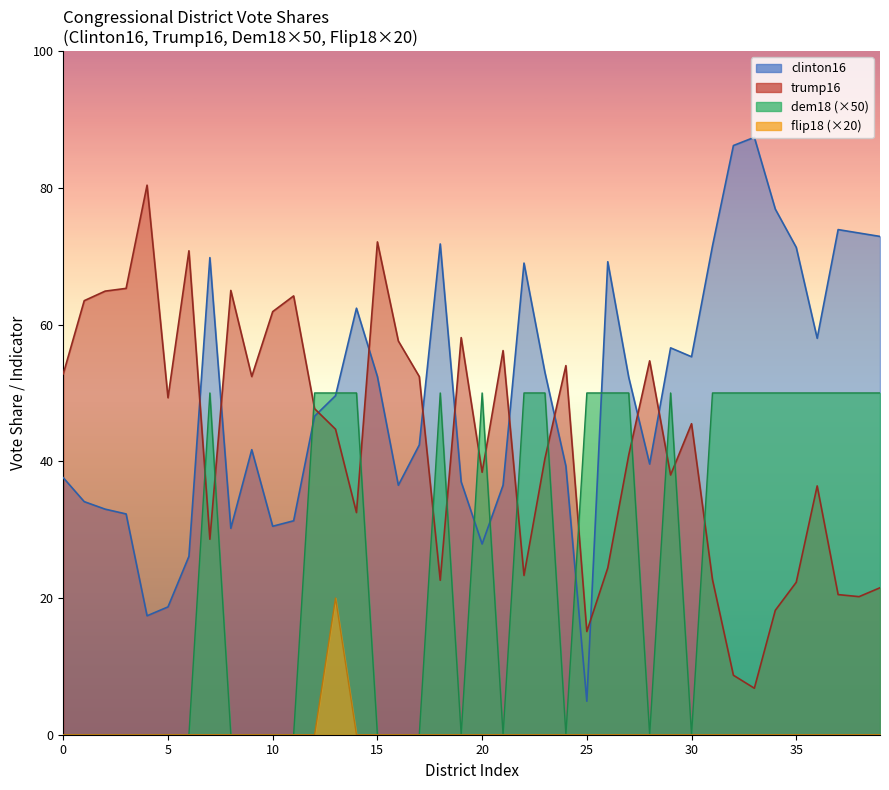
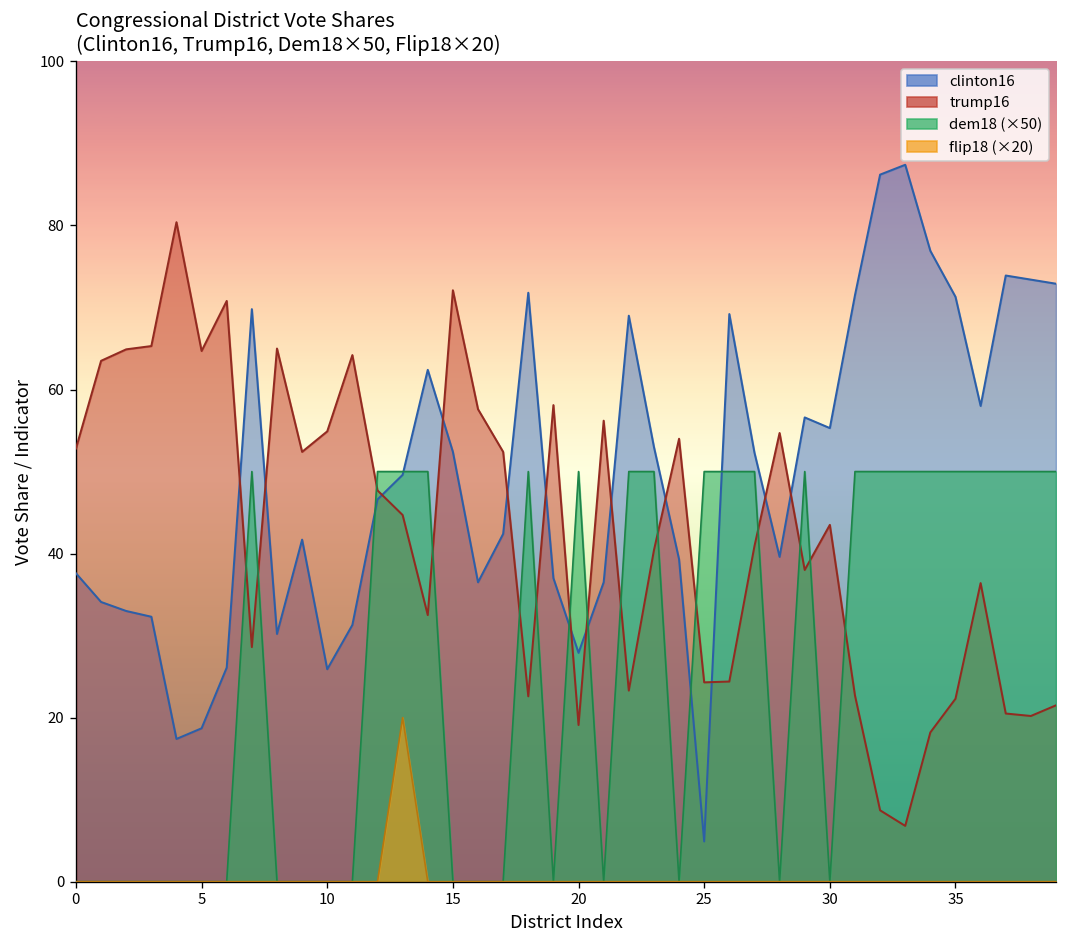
trump16, 5: 49 -> 65
clinton16, 10: 31 -> 26
trump16, 10: 62 -> 55
trump16, 20: 38 -> 19
trump16, 25: 15 -> 24
trump16, 30: 46 -> 44
